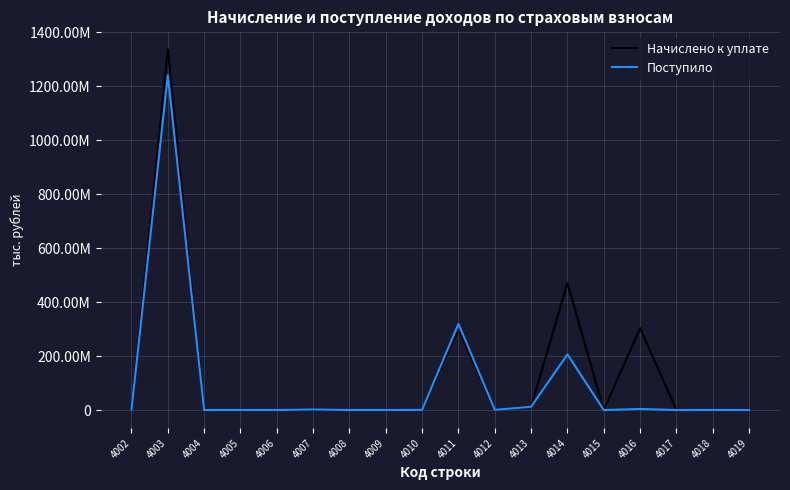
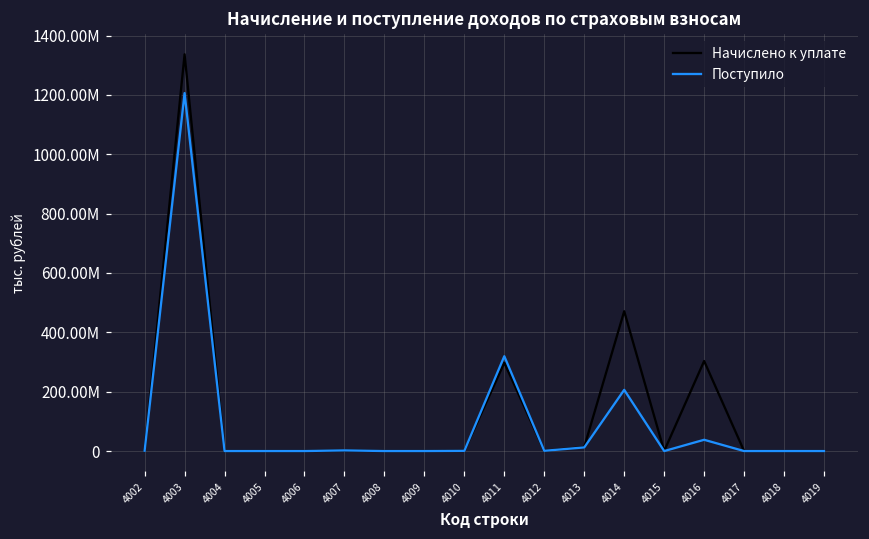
Поступило, 4003: 1240000000 -> 1210000000
Поступило, 4016: 0 -> 40000000
